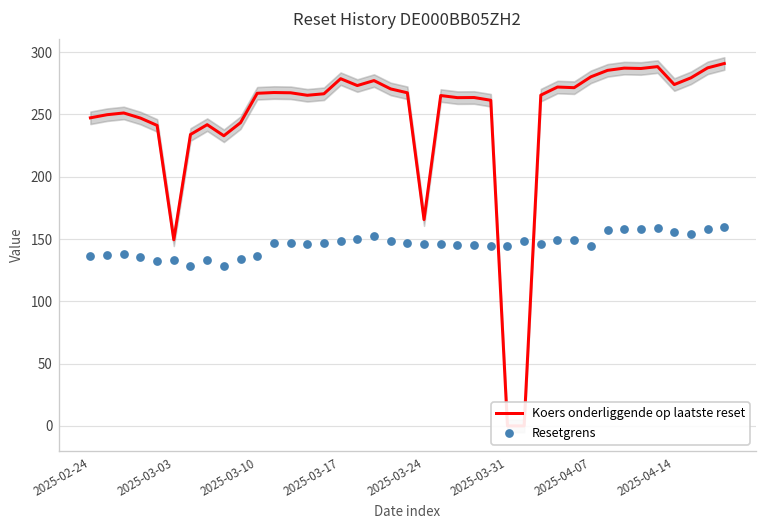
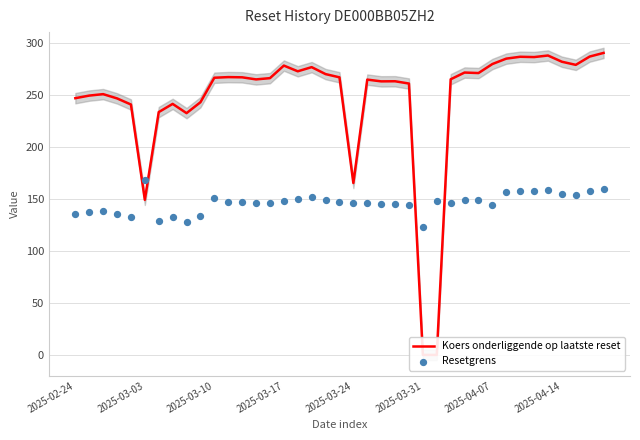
Resetgrens, 2025-03-03: 133 -> 169
Resetgrens, 2025-03-10: 137 -> 151
Resetgrens, 2025-03-31: 144 -> 123
Koers onderliggende op laatste reset, 2025-04-14: 274 -> 282
